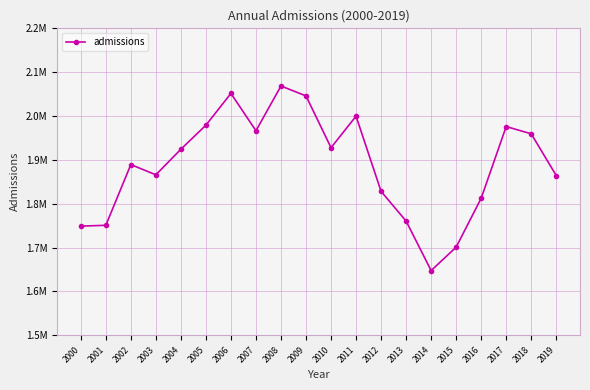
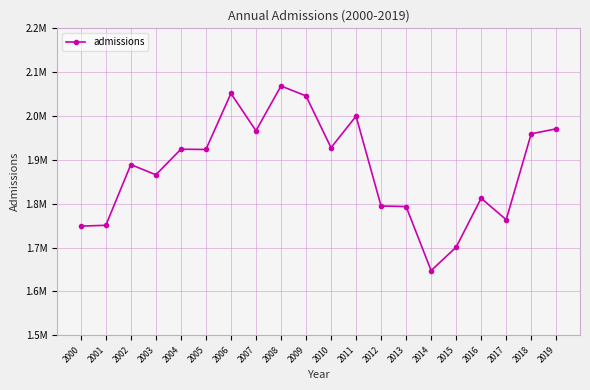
2005: 1980000 -> 1920000
2012: 1830000 -> 1790000
2013: 1760000 -> 1790000
2017: 1980000 -> 1760000
2019: 1860000 -> 1970000
